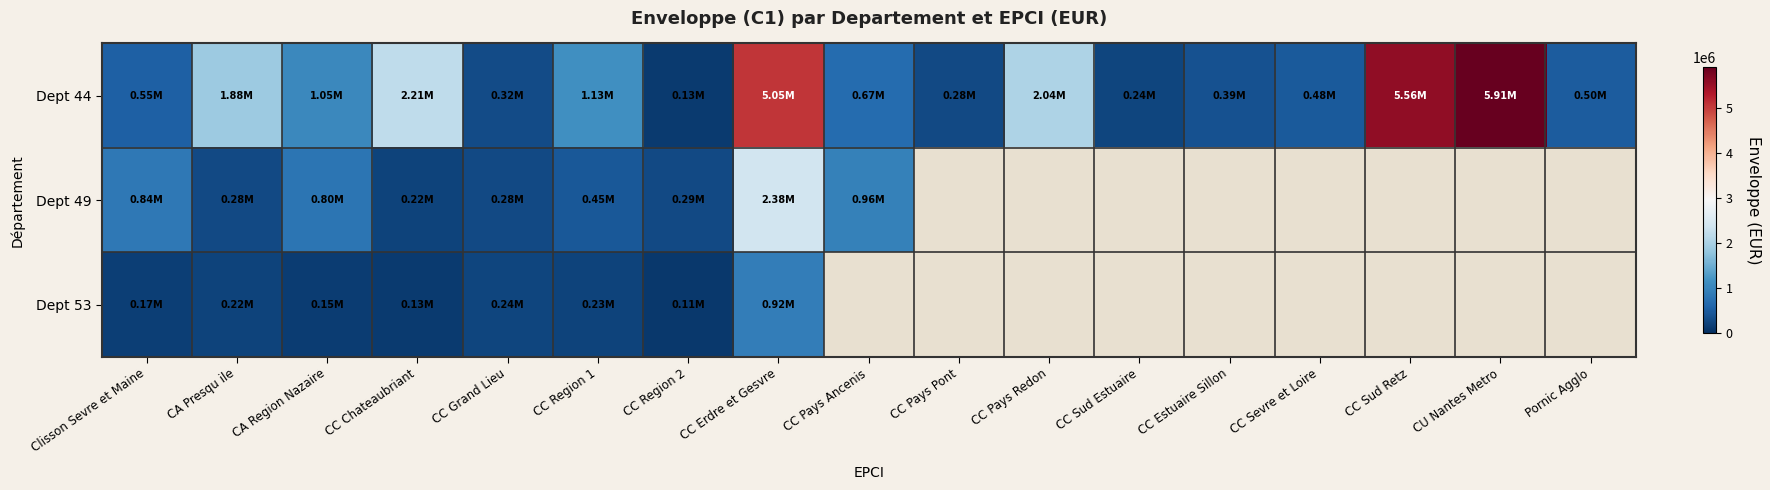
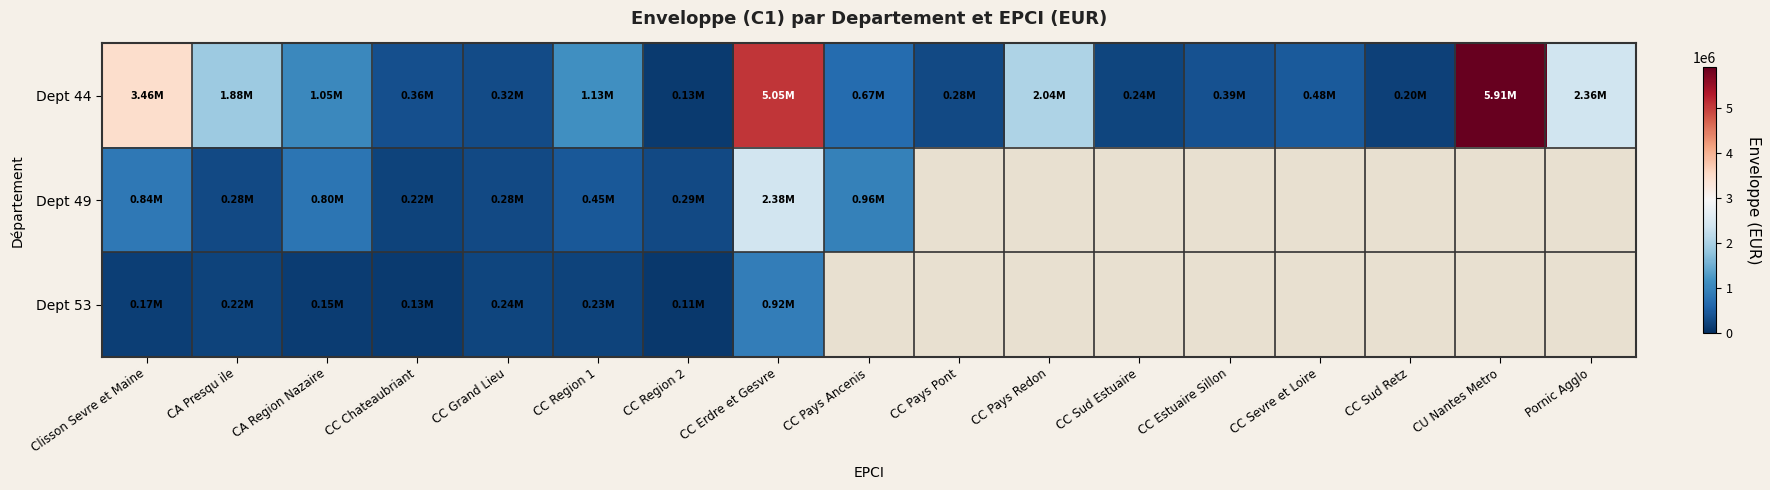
Dept 44, Clisson Sevre et Maine: 0.55M -> 3.46M
Dept 44, CC Chateaubriant: 2.21M -> 0.36M
Dept 44, CC Sud Retz: 5.56M -> 0.20M
Dept 44, Pornic Agglo: 0.50M -> 2.36M
